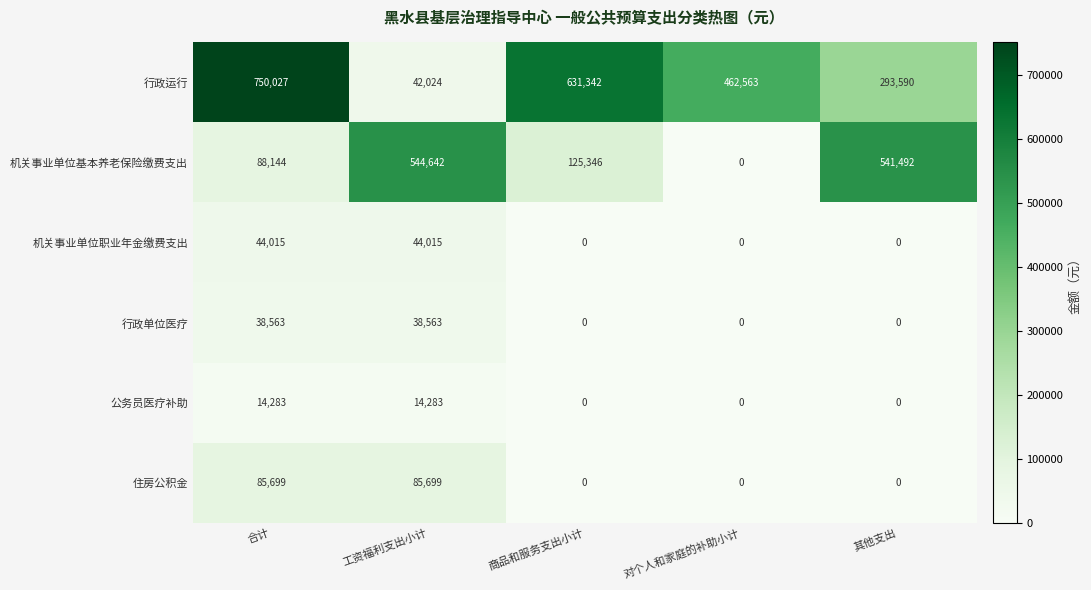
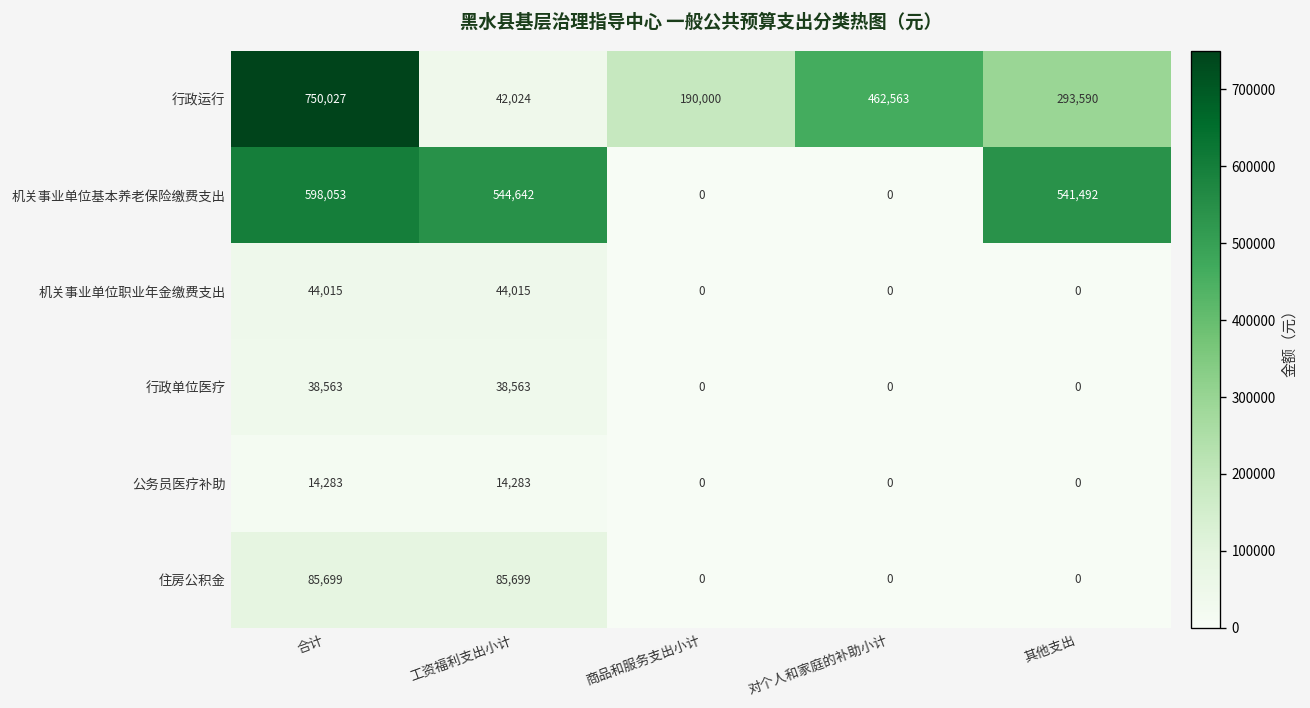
行政运行, 商品和服务支出小计: 631,342 -> 190,000
机关事业单位基本养老保险缴费支出, 合计: 88,144 -> 598,053
机关事业单位基本养老保险缴费支出, 商品和服务支出小计: 125,346 -> 0
